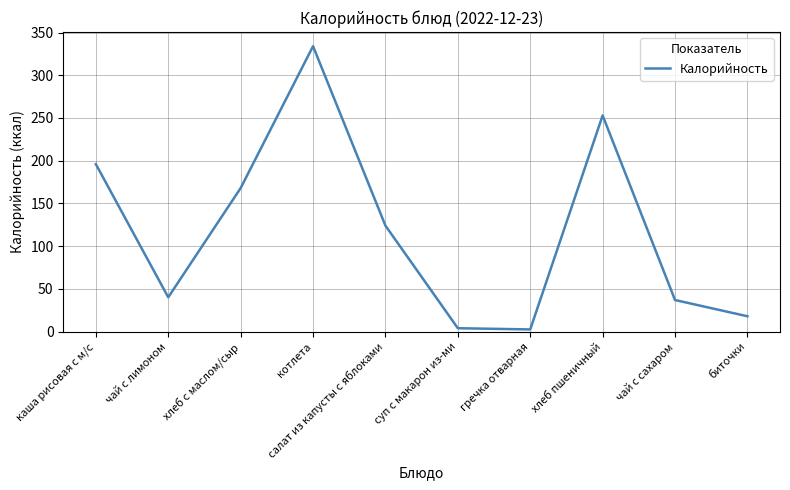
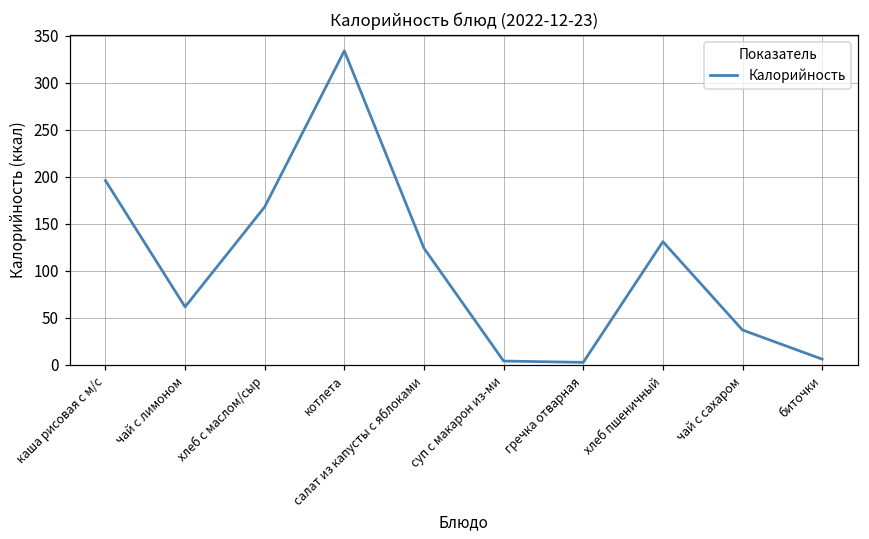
чай с лимоном: 40 -> 60
хлеб пшеничный: 250 -> 130
биточки: 20 -> 10
